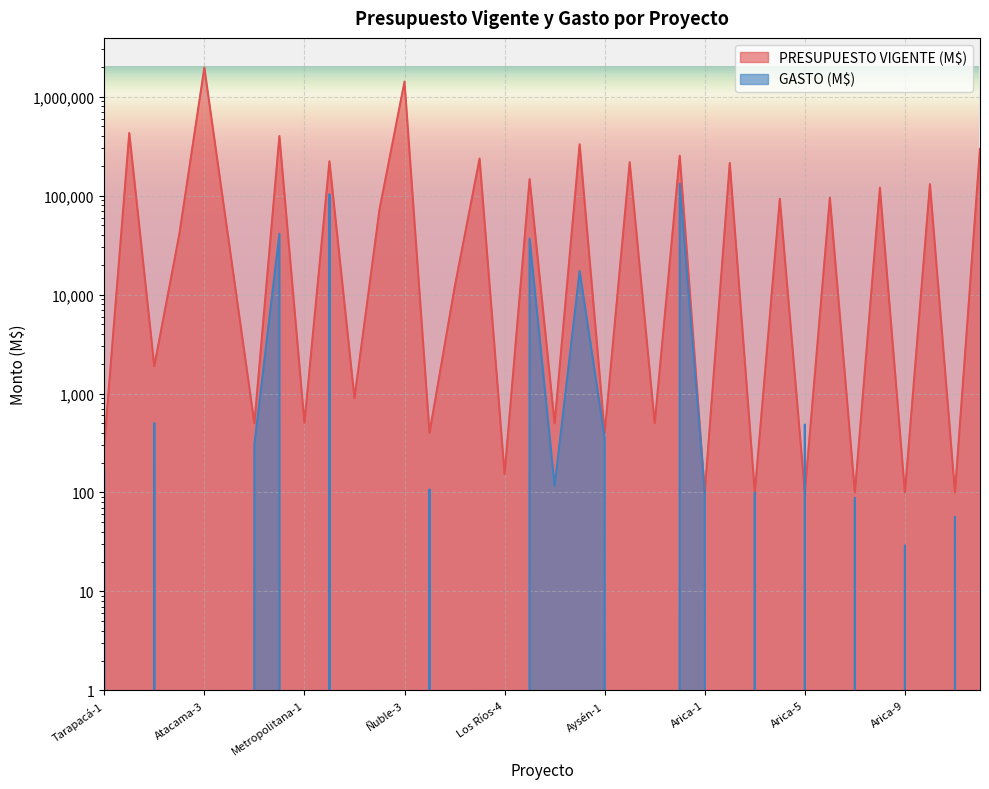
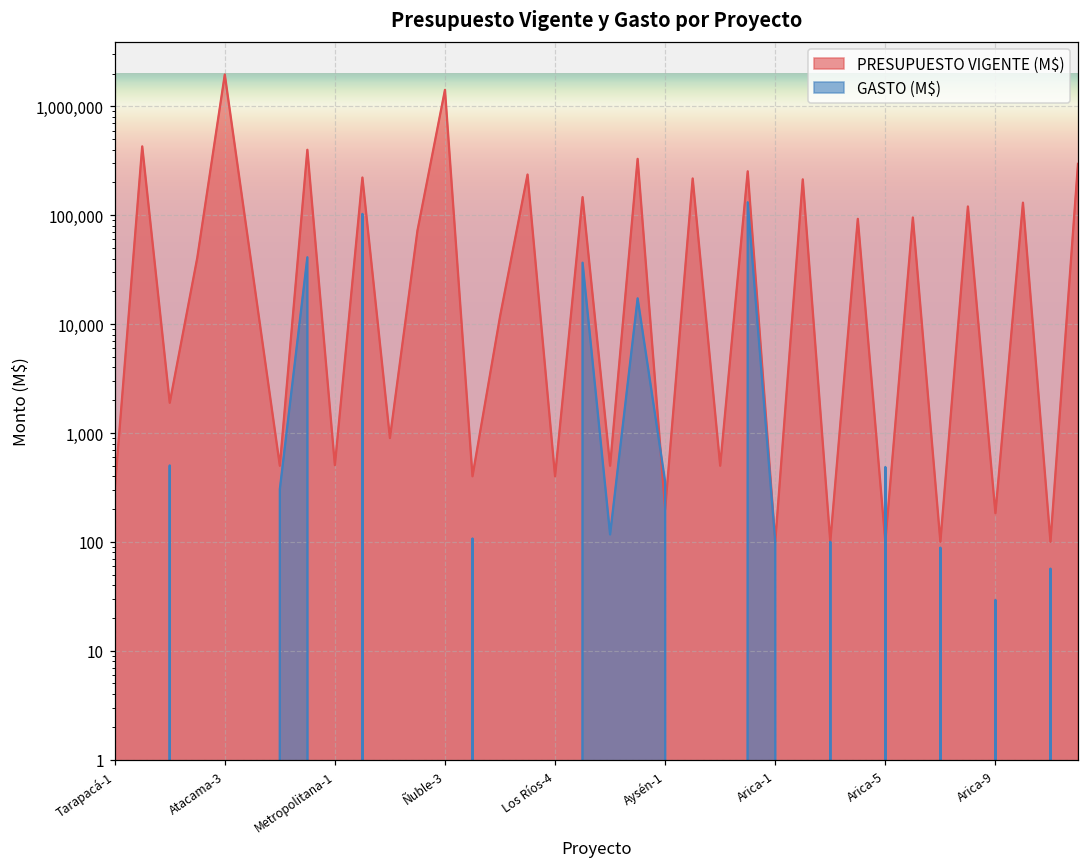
PRESUPUESTO VIGENTE (M$), Los Ríos-4: 150 -> 400
PRESUPUESTO VIGENTE (M$), Aysén-1: 400 -> 200
PRESUPUESTO VIGENTE (M$), Arica-9: 100 -> 180
